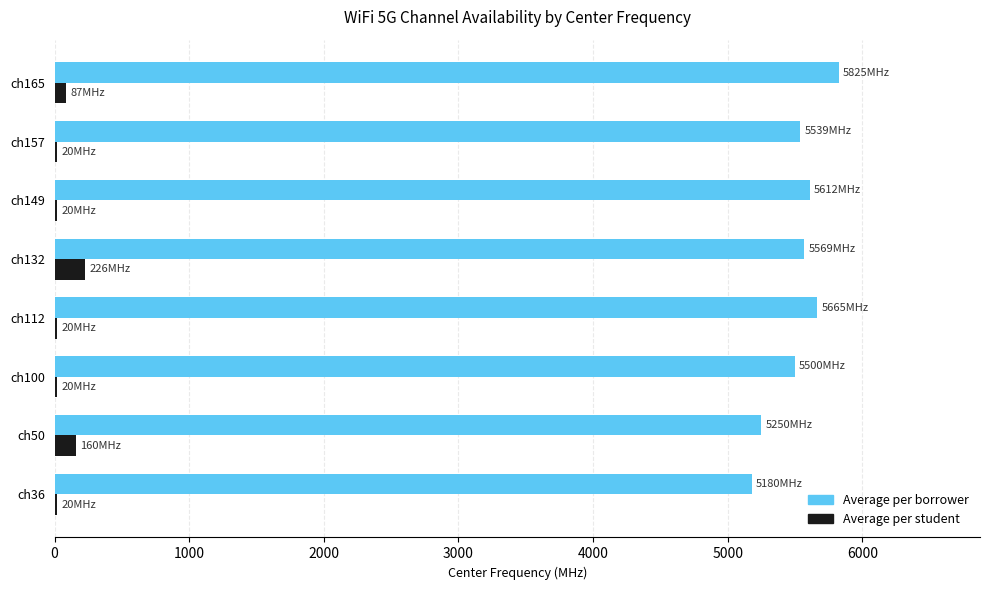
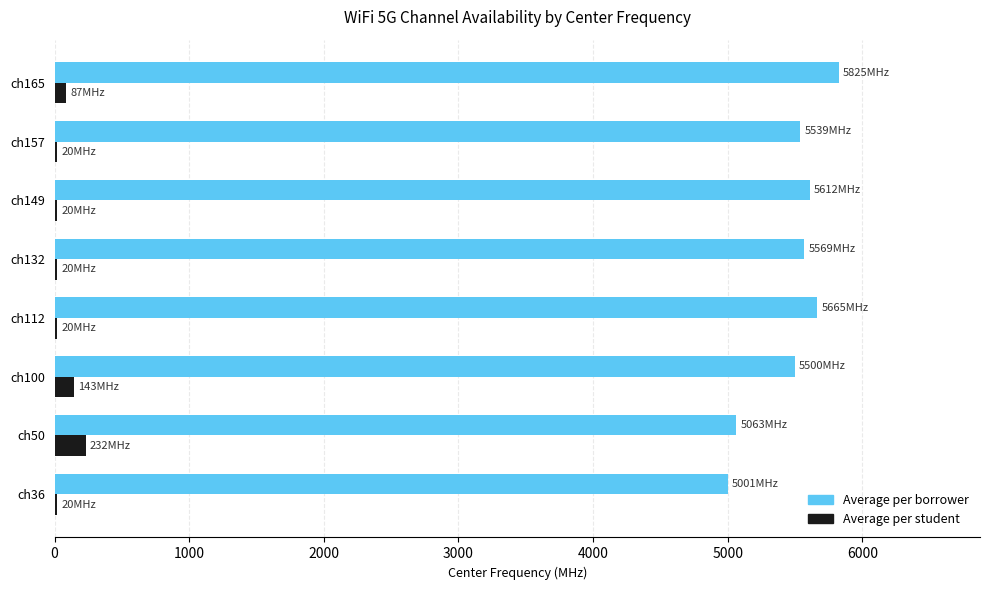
Average per student, ch132: 226 -> 20
Average per student, ch100: 20 -> 143
Average per borrower, ch50: 5250 -> 5063
Average per student, ch50: 160 -> 232
Average per borrower, ch36: 5180 -> 5001
